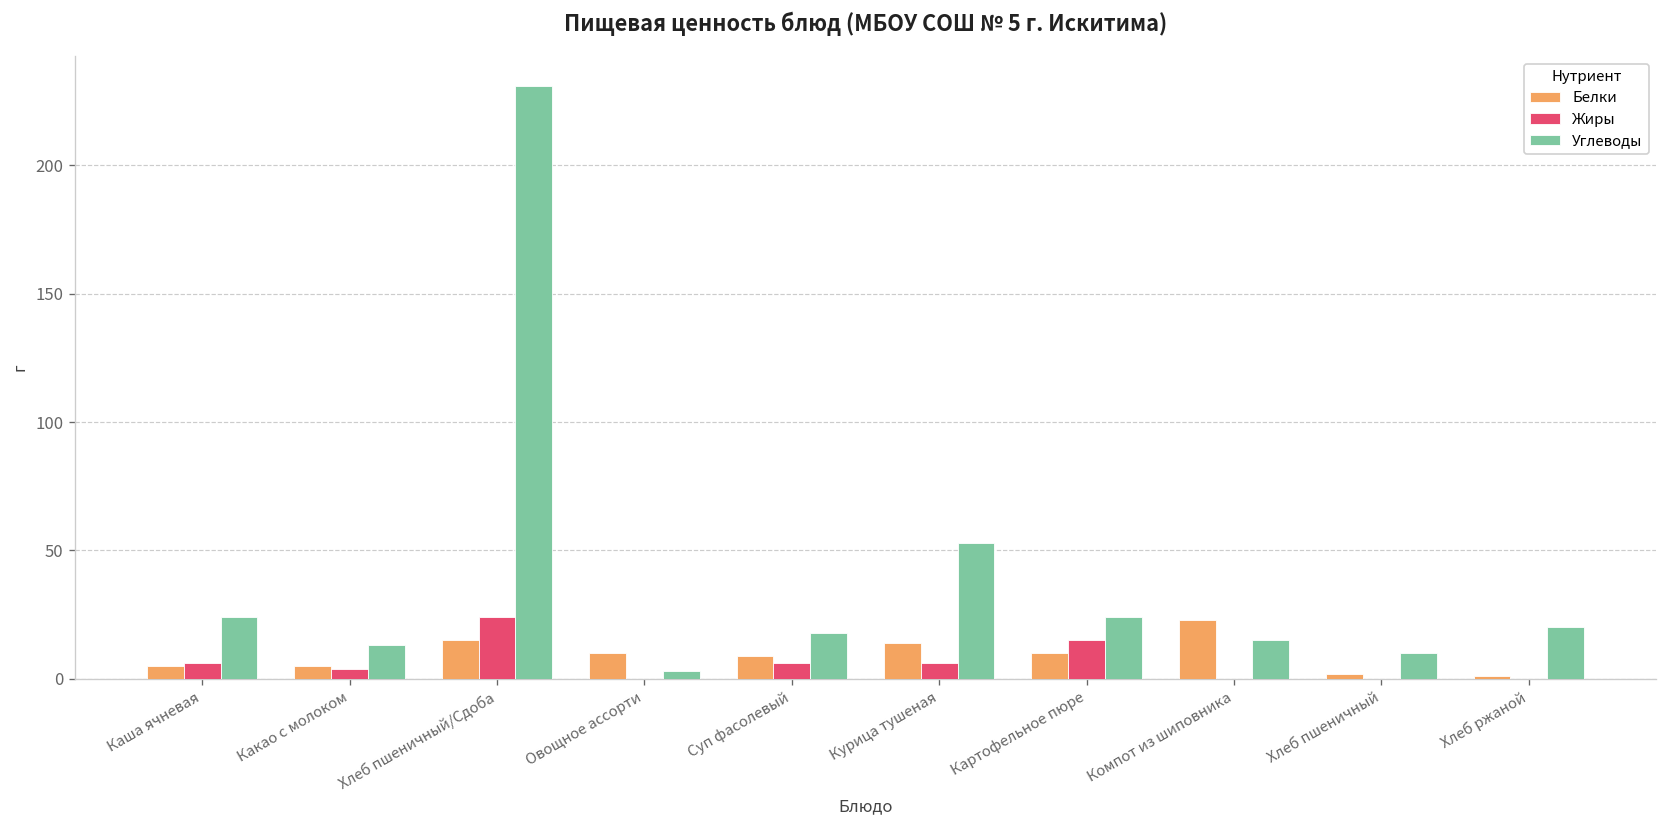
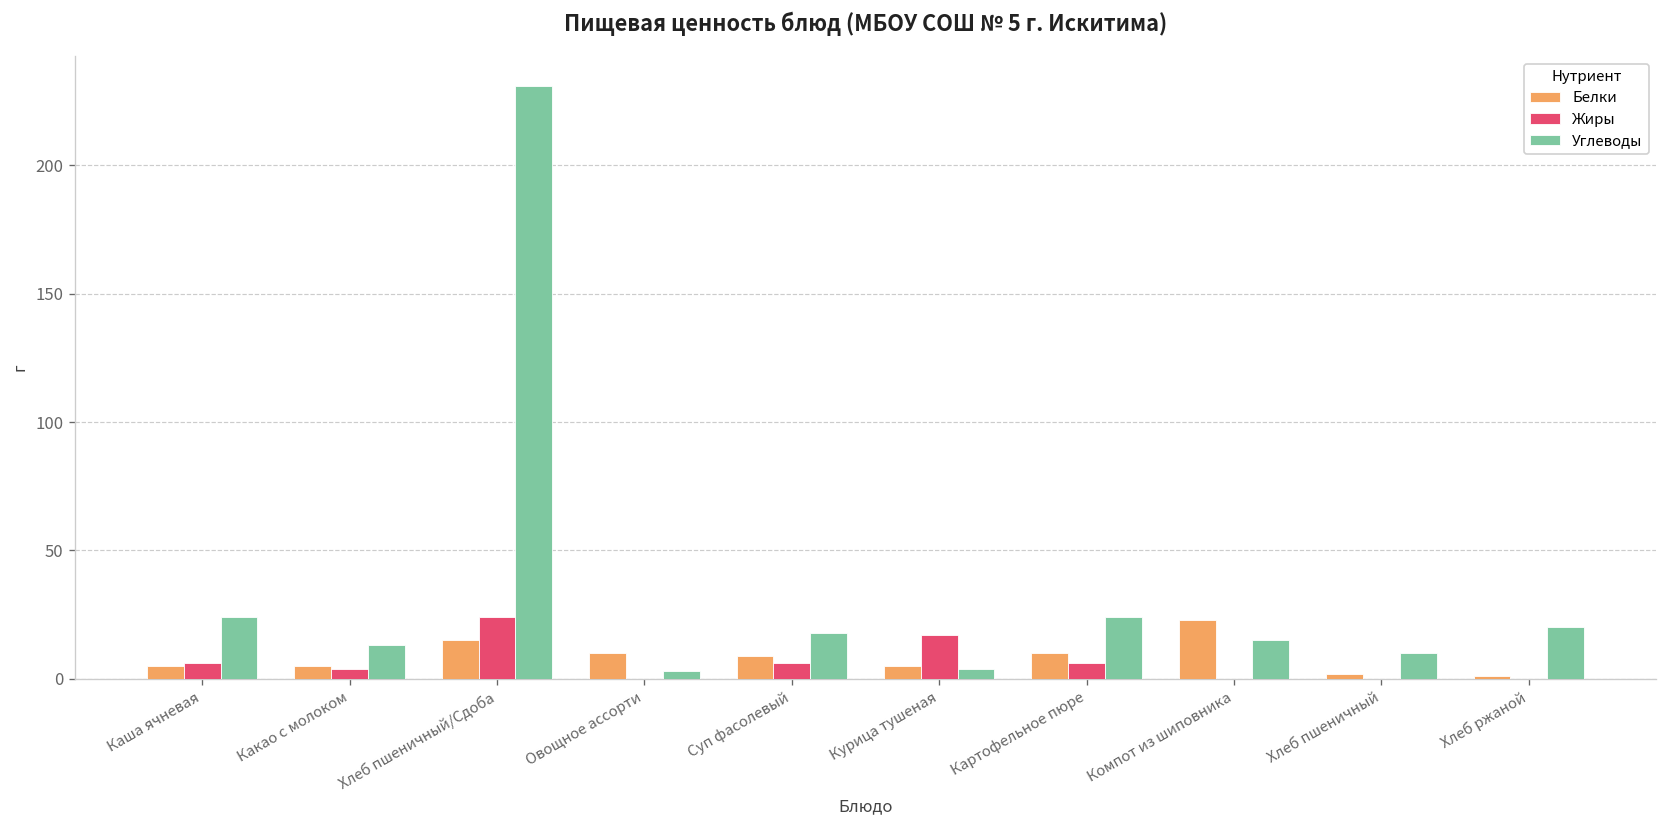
Белки, Курица тушеная: 14 -> 5
Жиры, Курица тушеная: 6 -> 17
Углеводы, Курица тушеная: 53 -> 4
Жиры, Картофельное пюре: 15 -> 6
